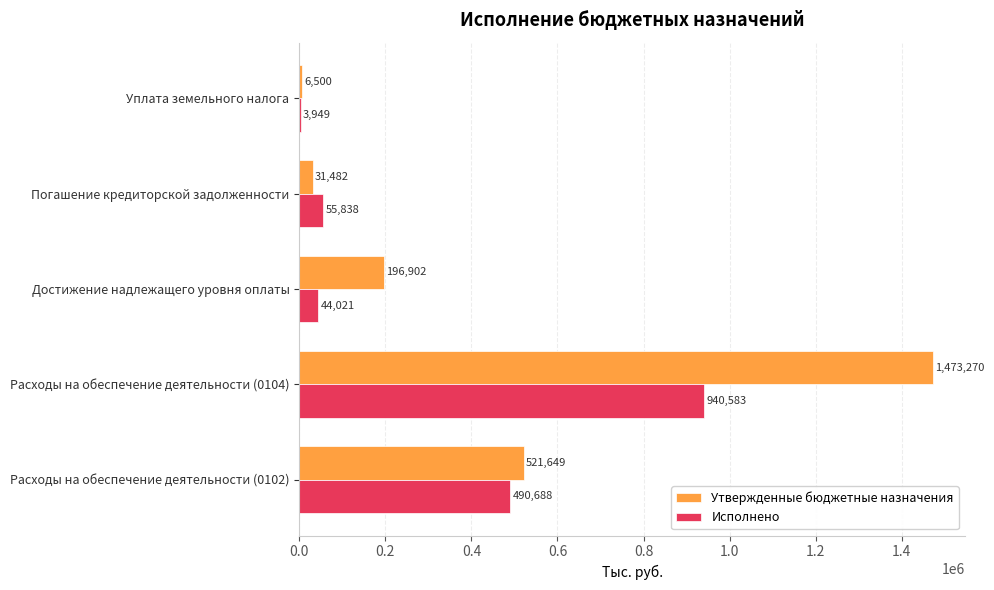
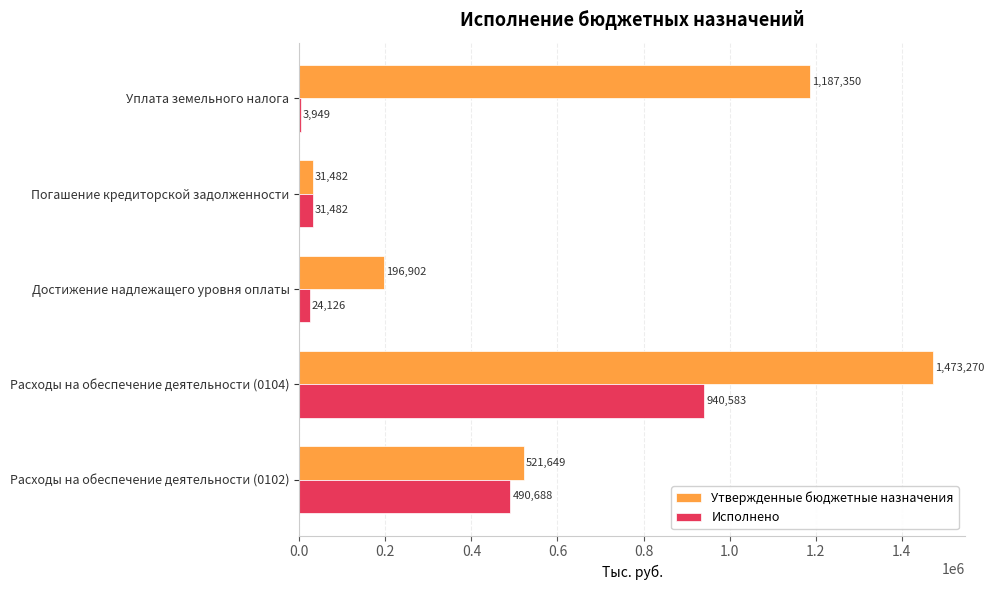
Утвержденные бюджетные назначения, Уплата земельного налога: 6,500 -> 1,187,350
Исполнено, Погашение кредиторской задолженности: 55,838 -> 31,482
Исполнено, Достижение надлежащего уровня оплаты: 44,021 -> 24,126
